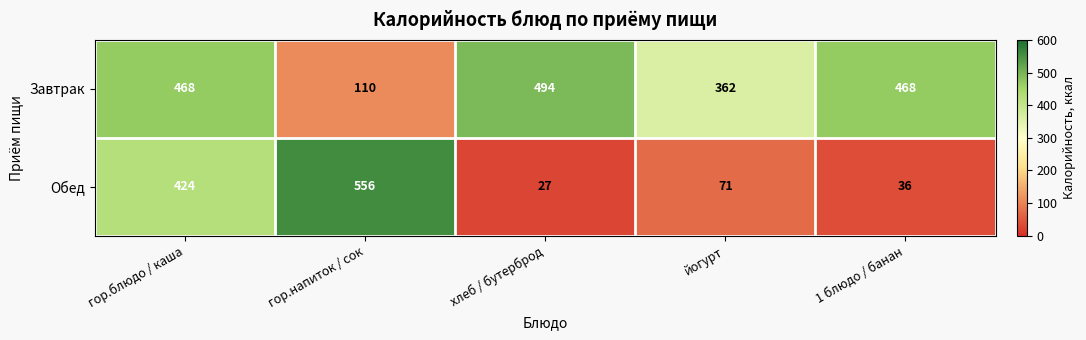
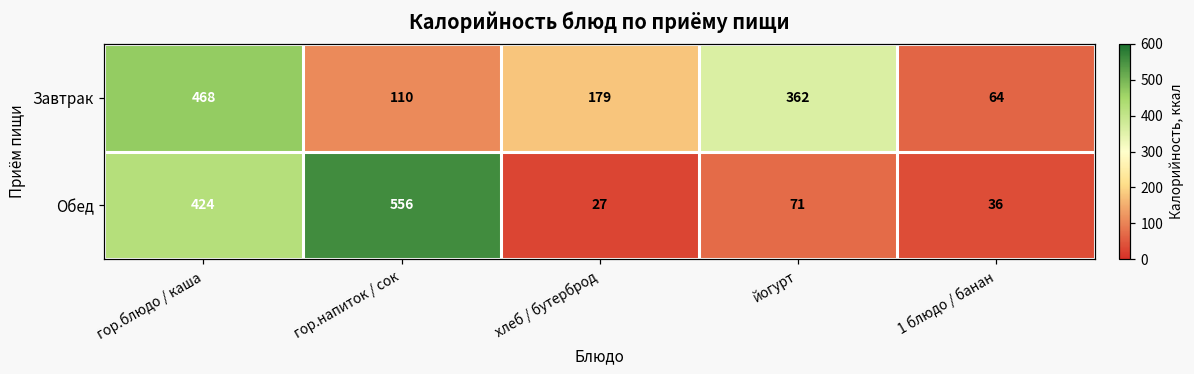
Завтрак, хлеб / бутерброд: 494 -> 179
Завтрак, 1 блюдо / банан: 468 -> 64
